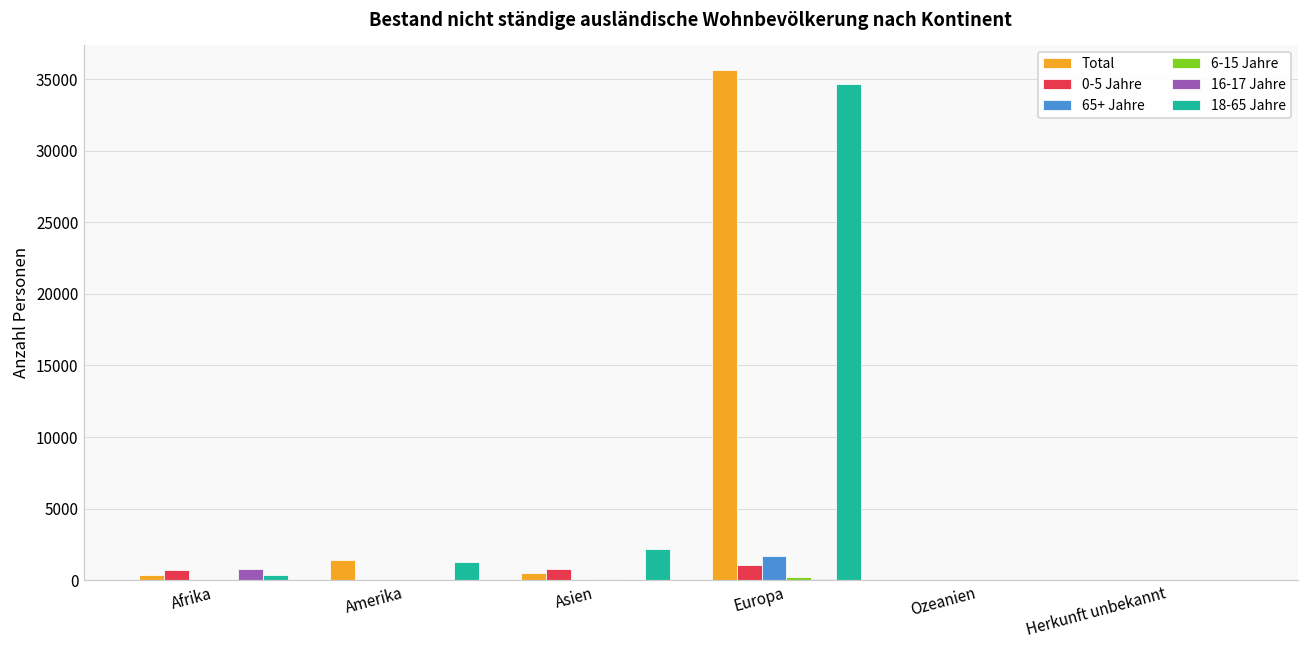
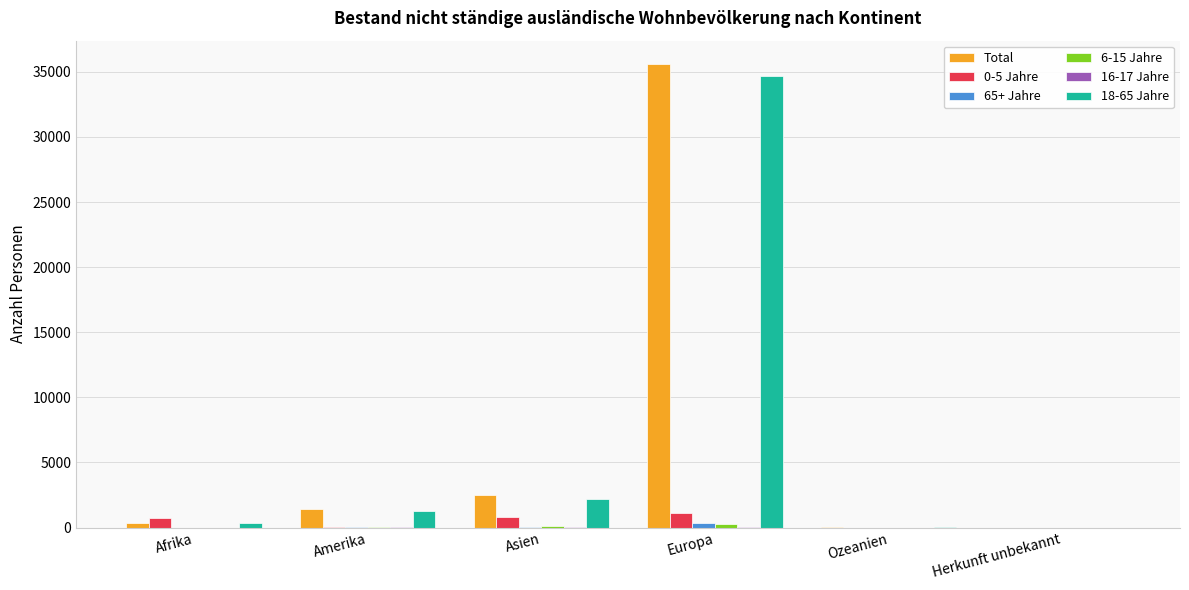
16-17 Jahre, Afrika: 800 -> 0
Total, Asien: 500 -> 2500
65+ Jahre, Europa: 1700 -> 300
